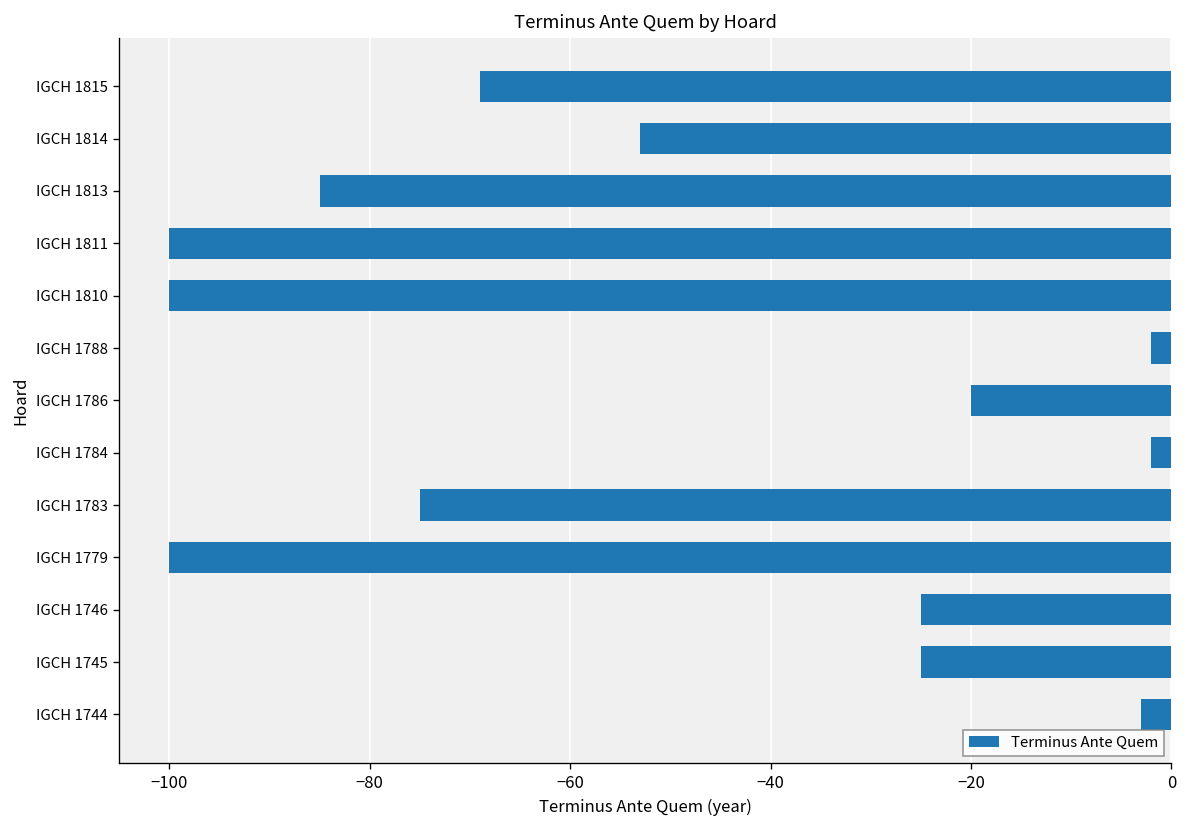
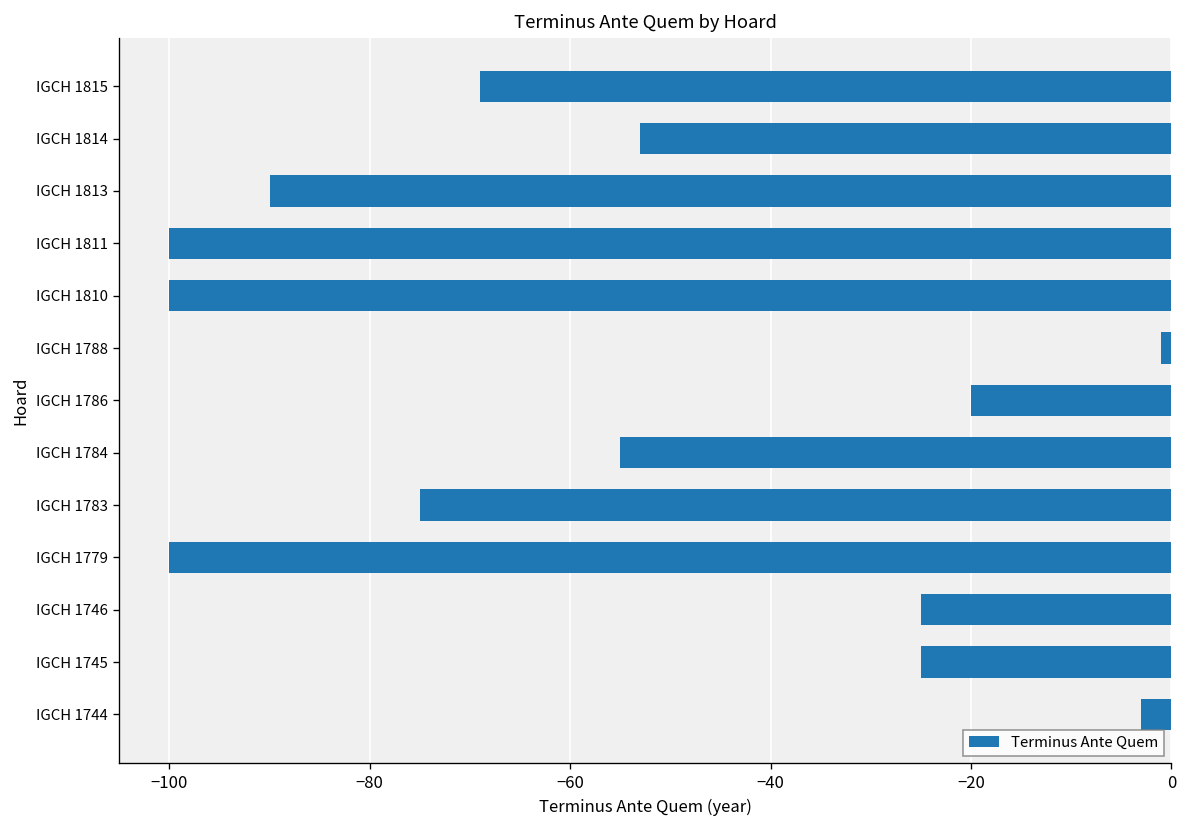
IGCH 1813: -85 -> -90
IGCH 1788: -2 -> -1
IGCH 1784: -2 -> -55
